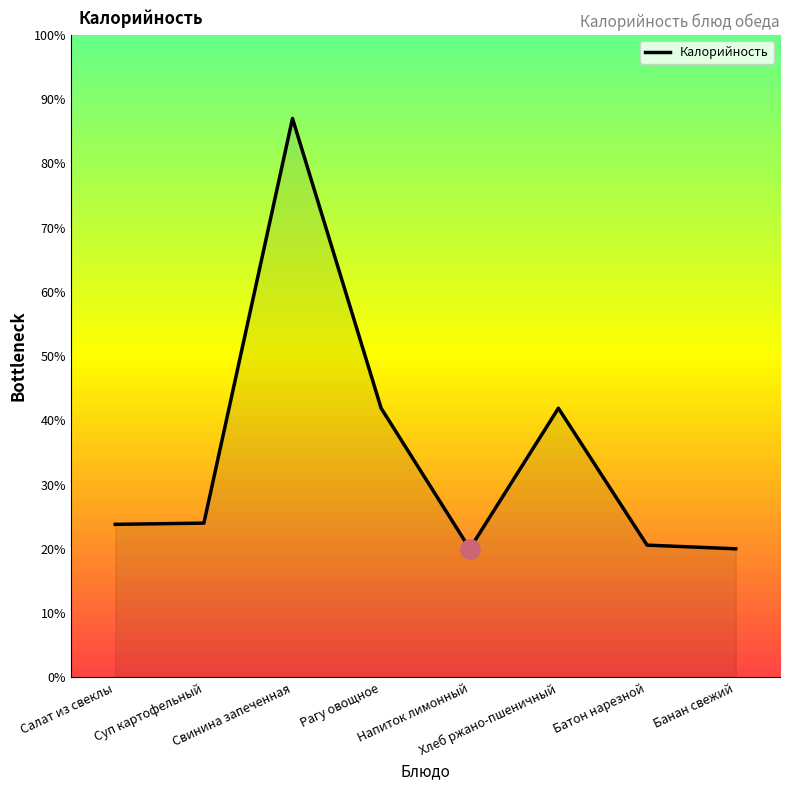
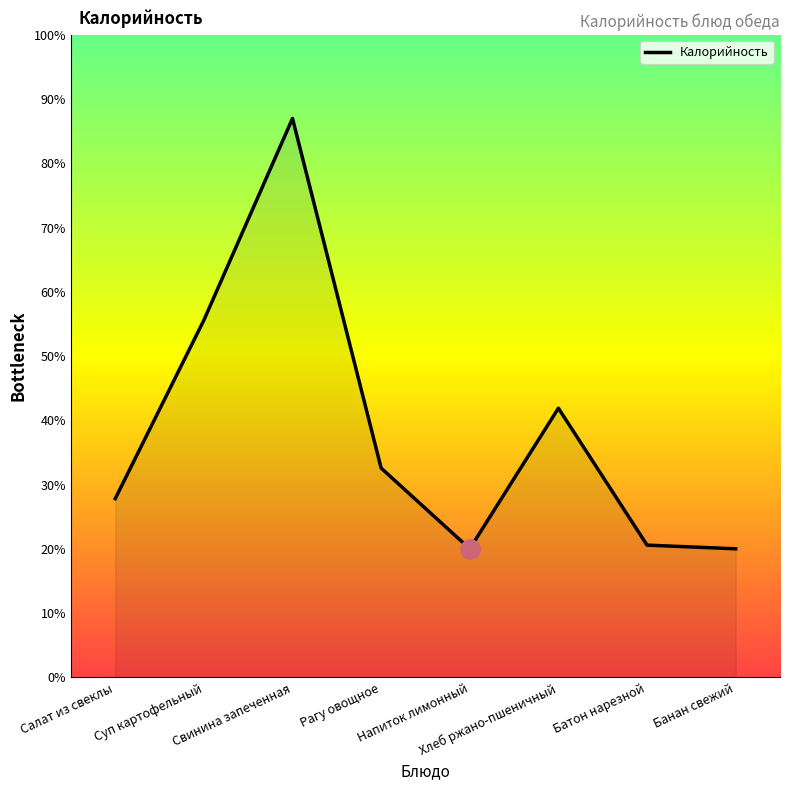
Калорийность, Салат из свеклы: 24% -> 28%
Калорийность, Суп картофельный: 24% -> 56%
Калорийность, Рагу овощное: 42% -> 33%
